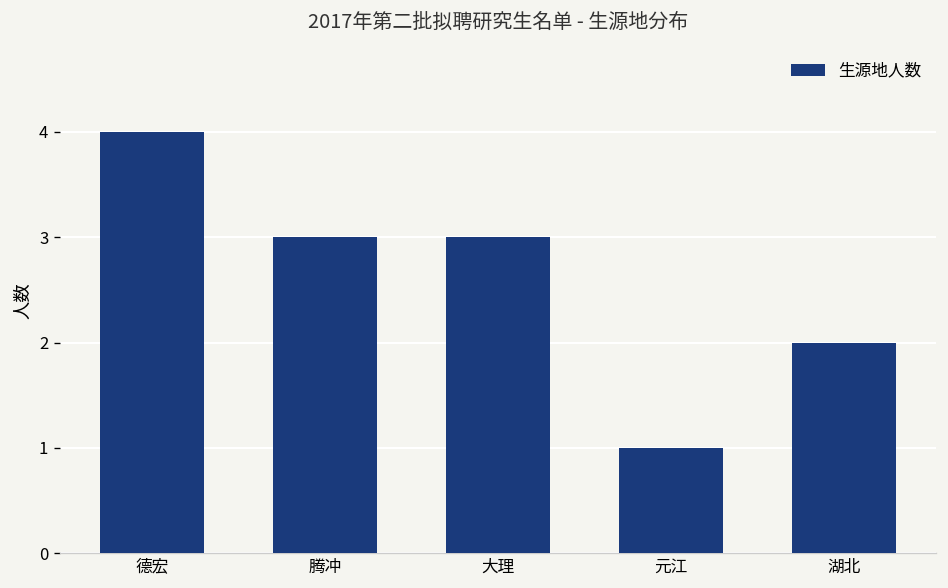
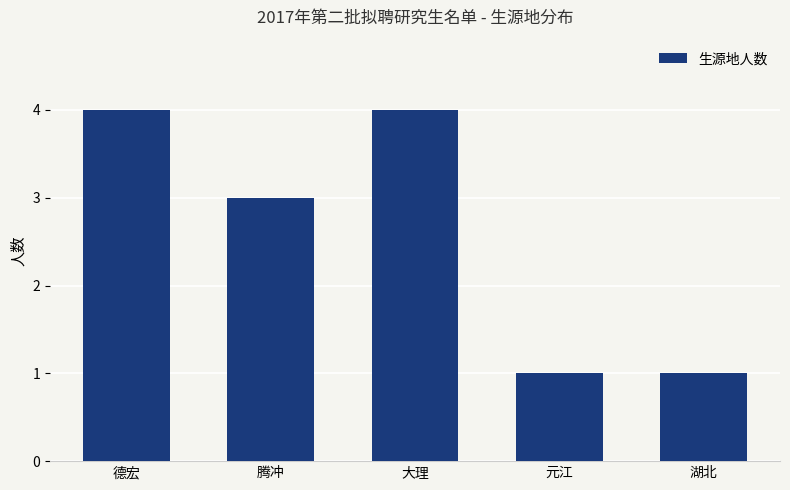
大理: 3 -> 4
湖北: 2 -> 1
